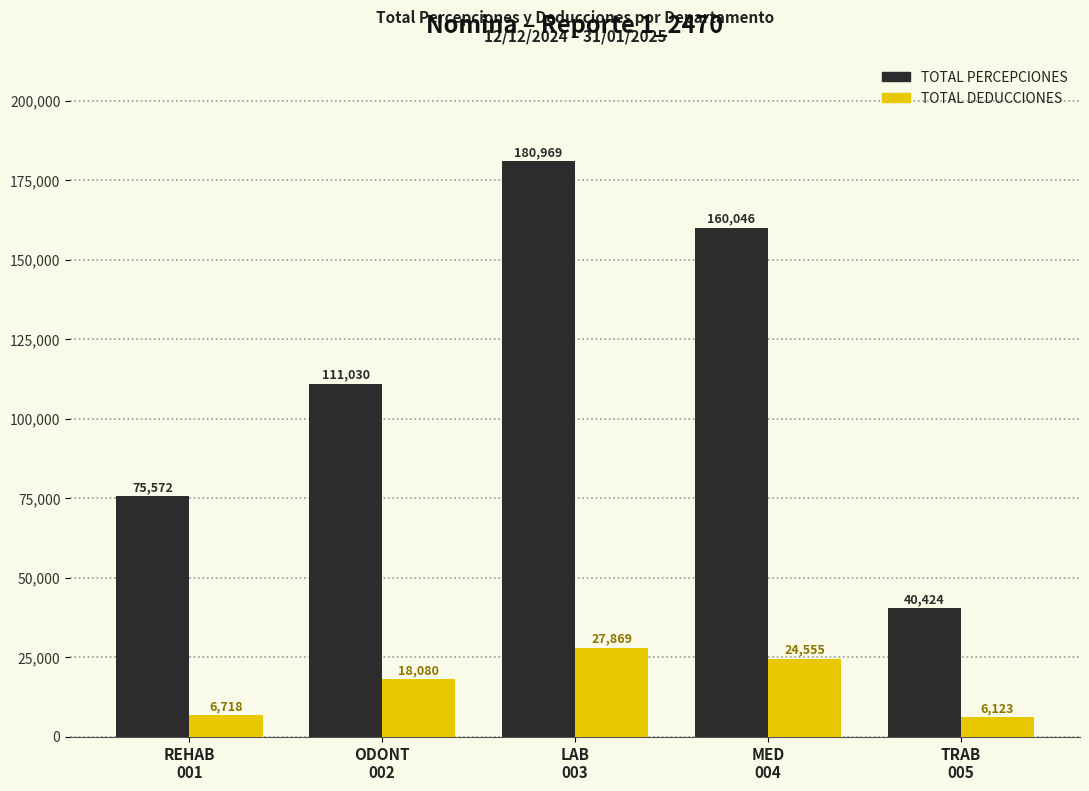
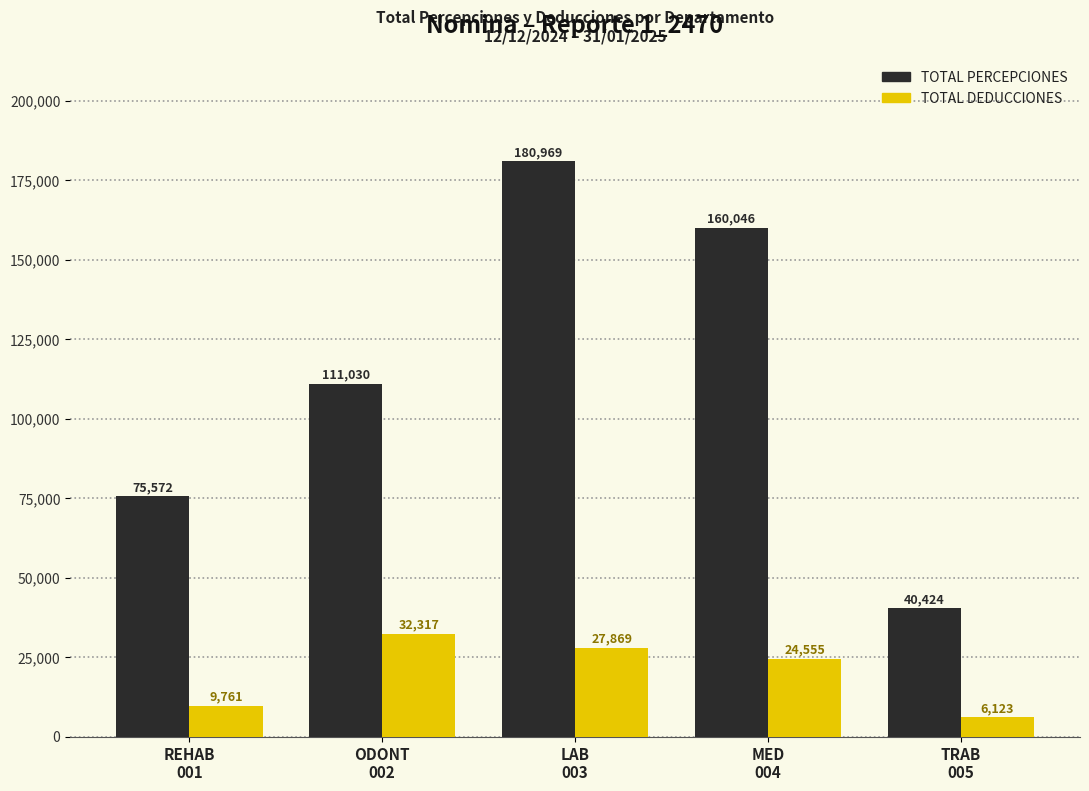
TOTAL DEDUCCIONES, REHAB 001: 6,718 -> 9,761
TOTAL DEDUCCIONES, ODONT 002: 18,080 -> 32,317
